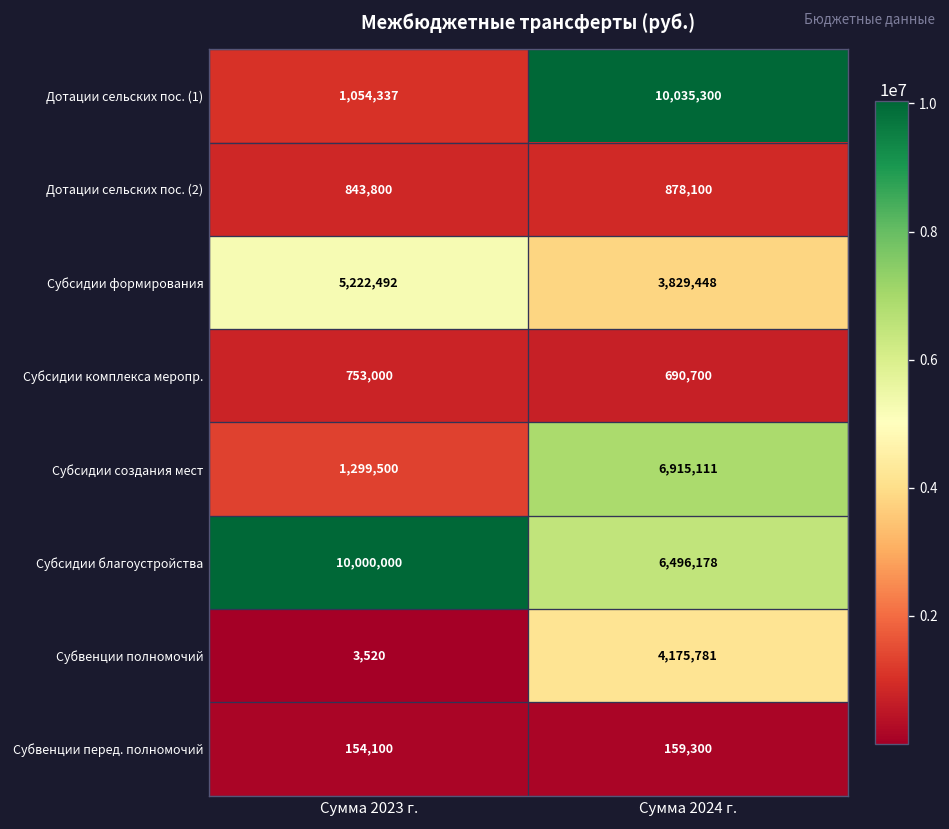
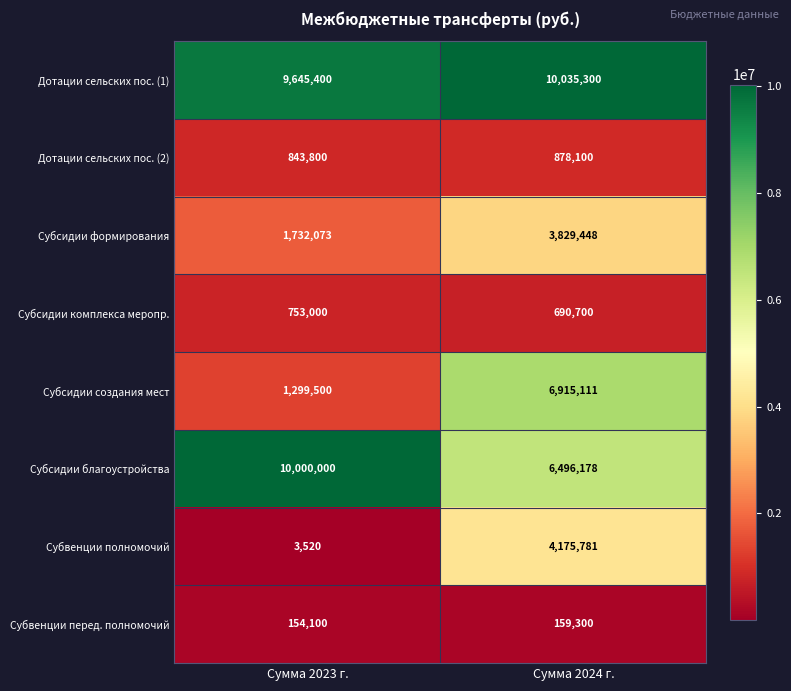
Дотации сельских пос. (1), Сумма 2023 г.: 1,054,337 -> 9,645,400
Субсидии формирования, Сумма 2023 г.: 5,222,492 -> 1,732,073
